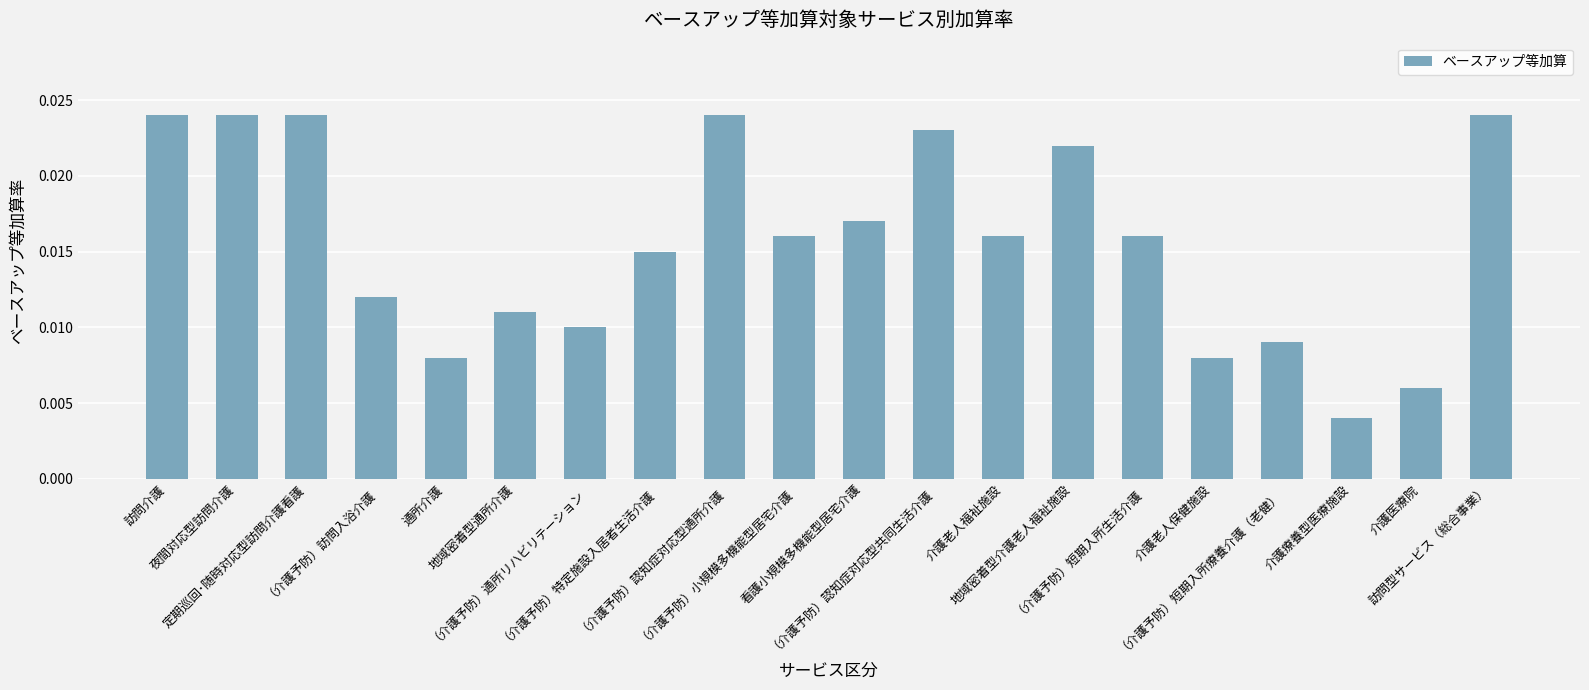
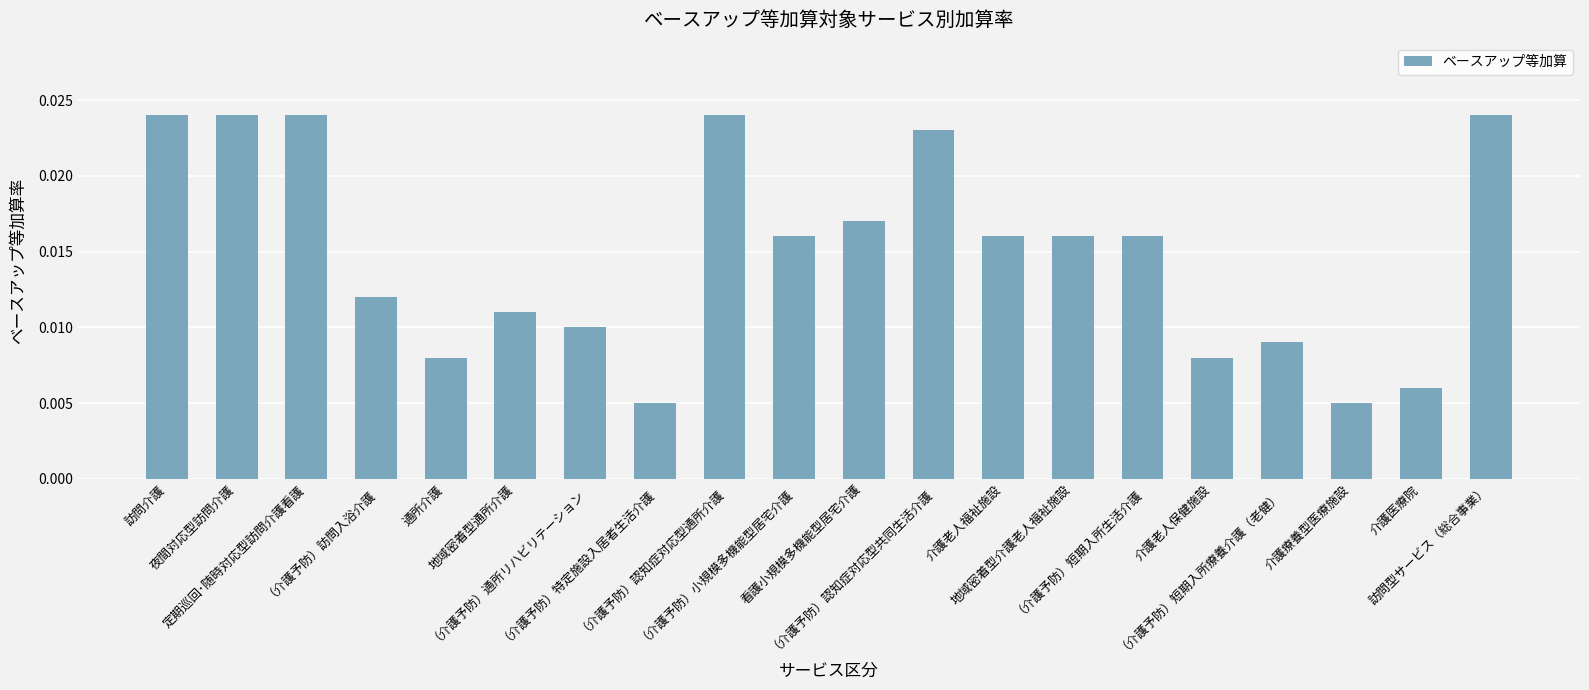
（介護予防）特定施設入居者生活介護: 0.015 -> 0.005
地域密着型介護老人福祉施設: 0.022 -> 0.016
介護療養型医療施設: 0.004 -> 0.005
